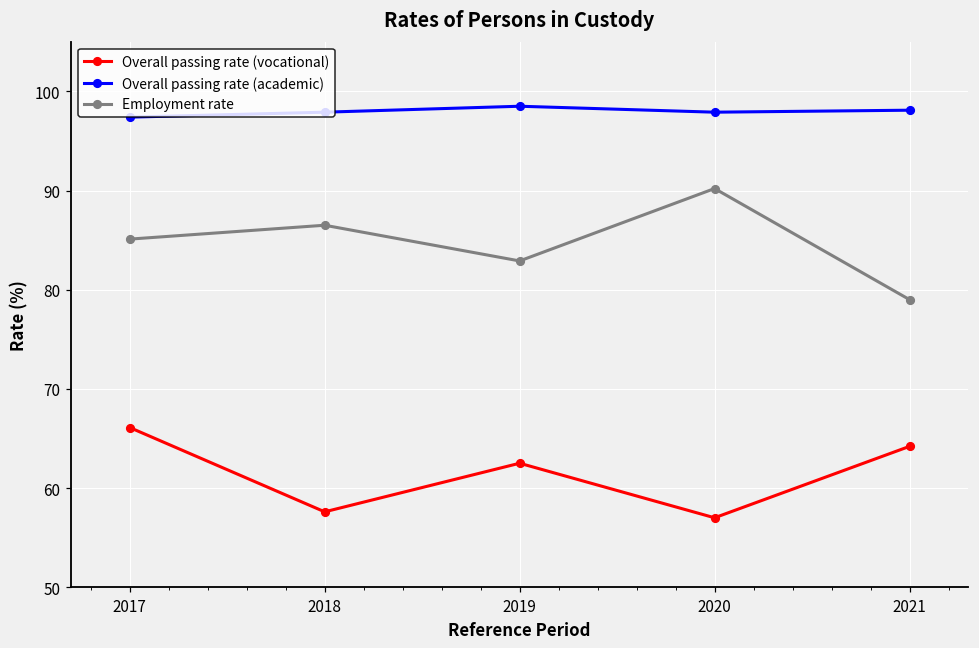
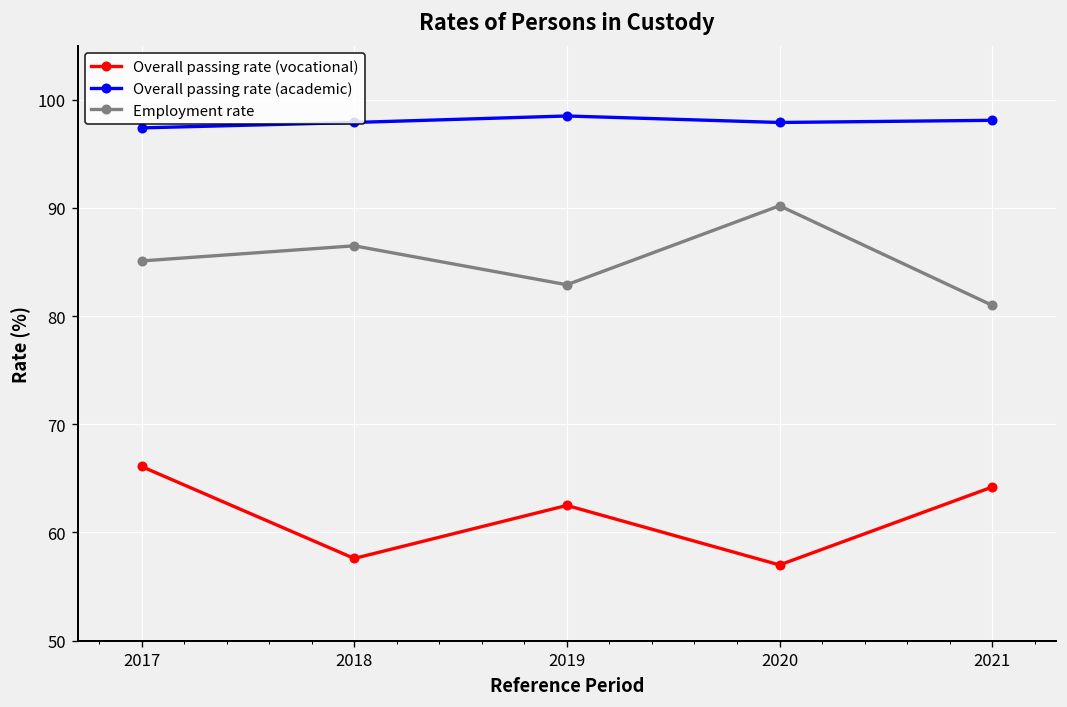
Employment rate, 2021: 79 -> 81
